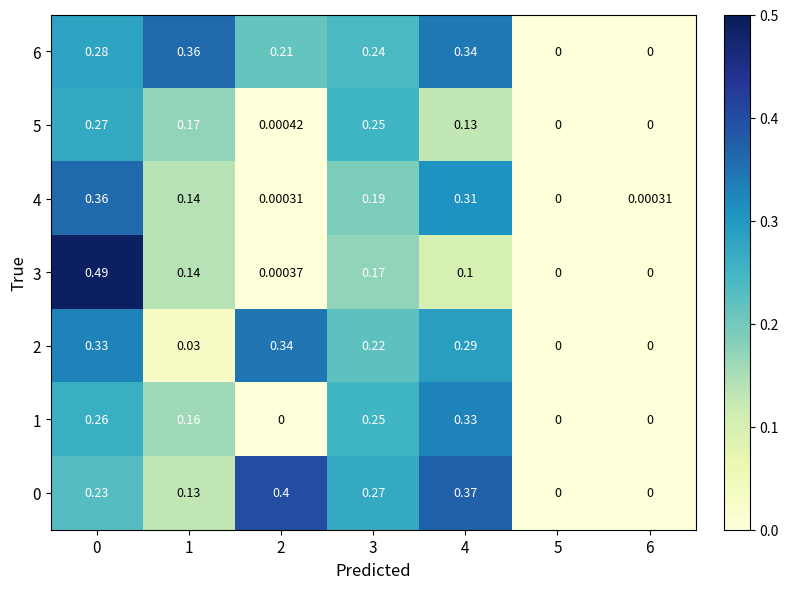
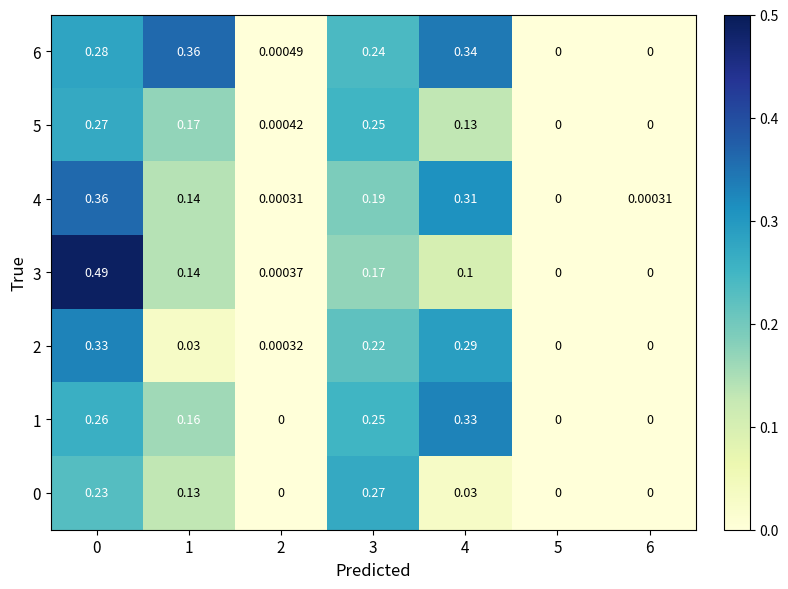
6, 2: 0.21 -> 0.00049
2, 2: 0.34 -> 0.00032
0, 2: 0.4 -> 0
0, 4: 0.37 -> 0.03
